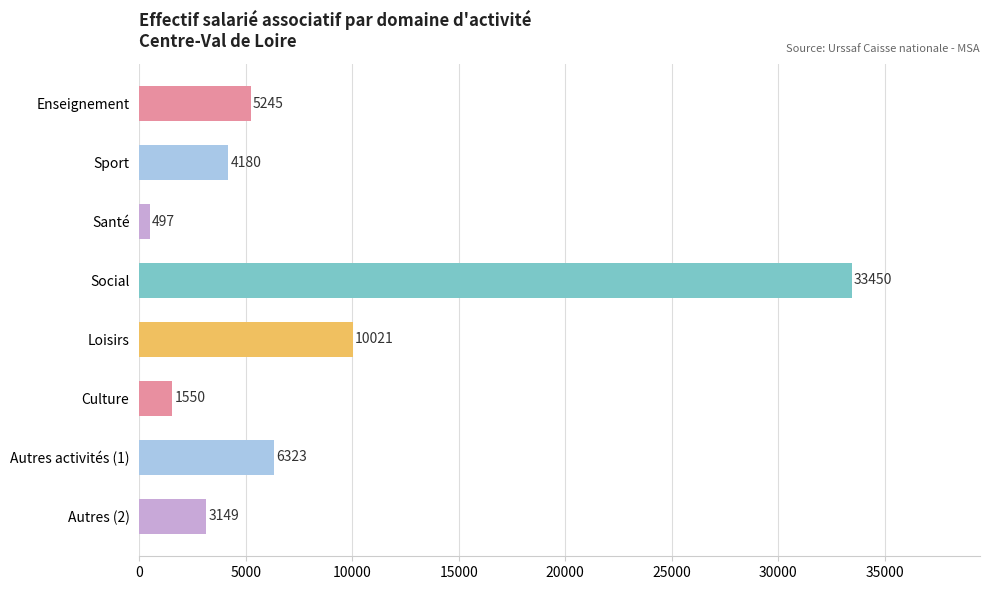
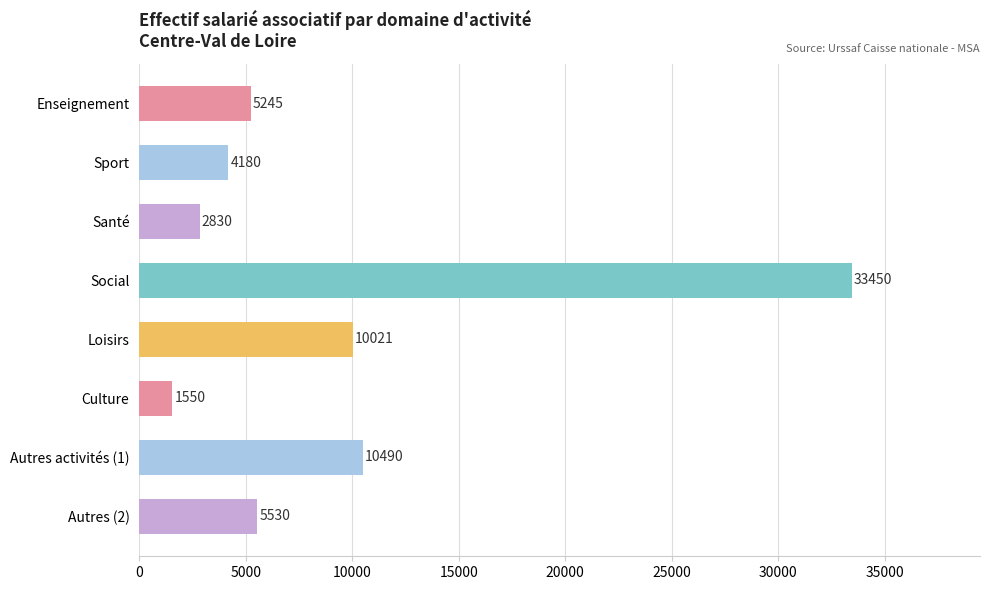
Santé: 497 -> 2830
Autres activités (1): 6323 -> 10490
Autres (2): 3149 -> 5530
